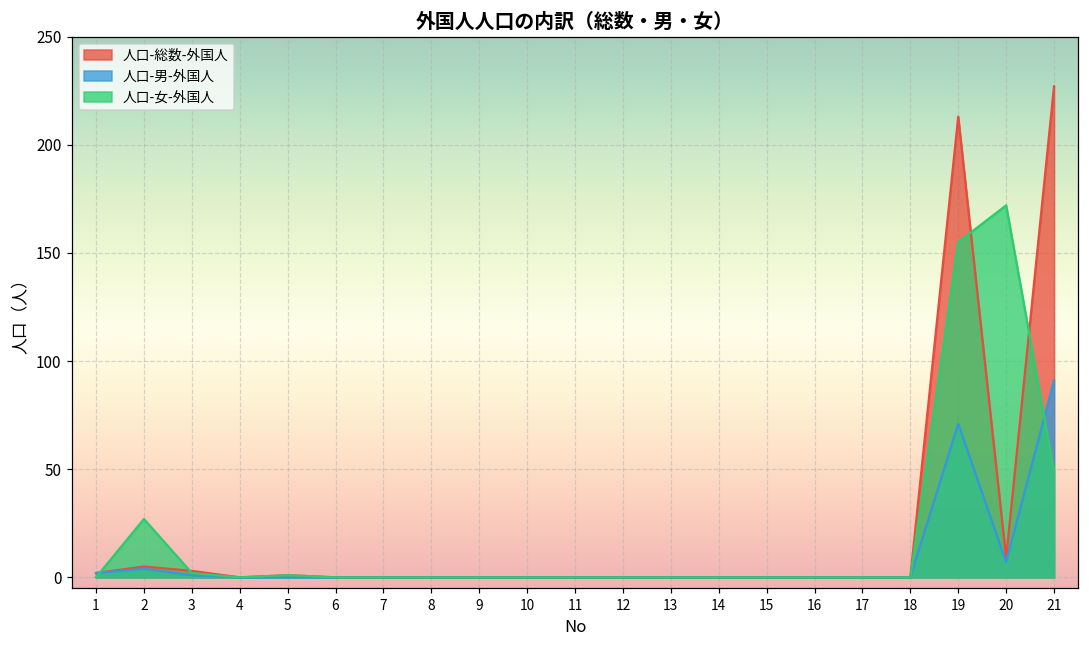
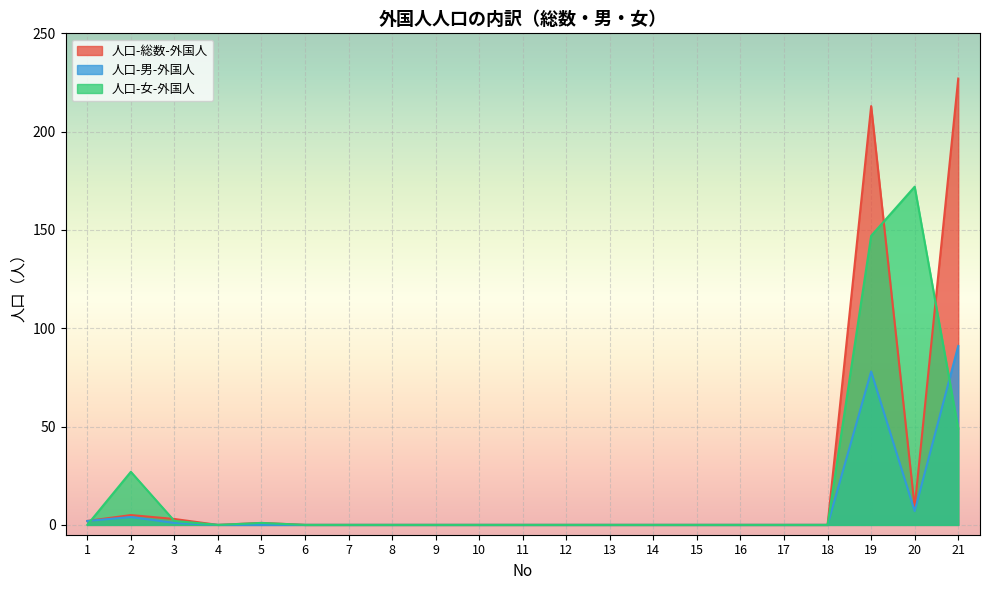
人口-男-外国人, 19: 71 -> 78
人口-女-外国人, 19: 155 -> 147
